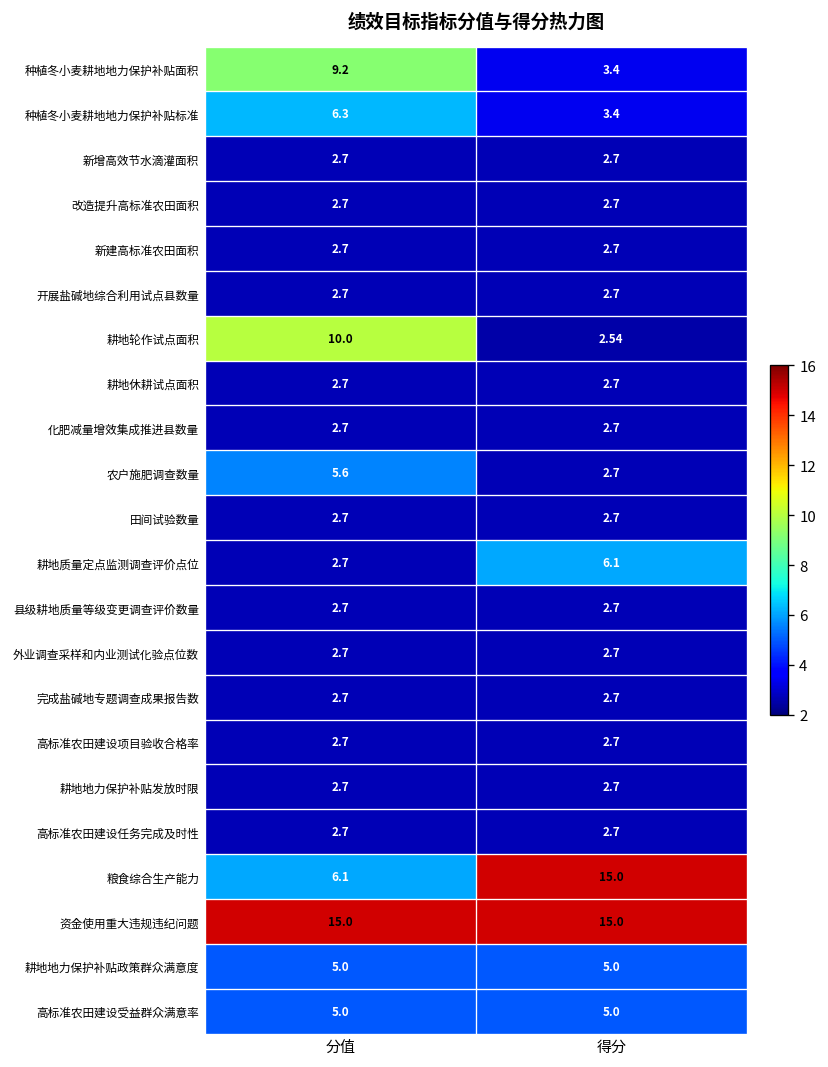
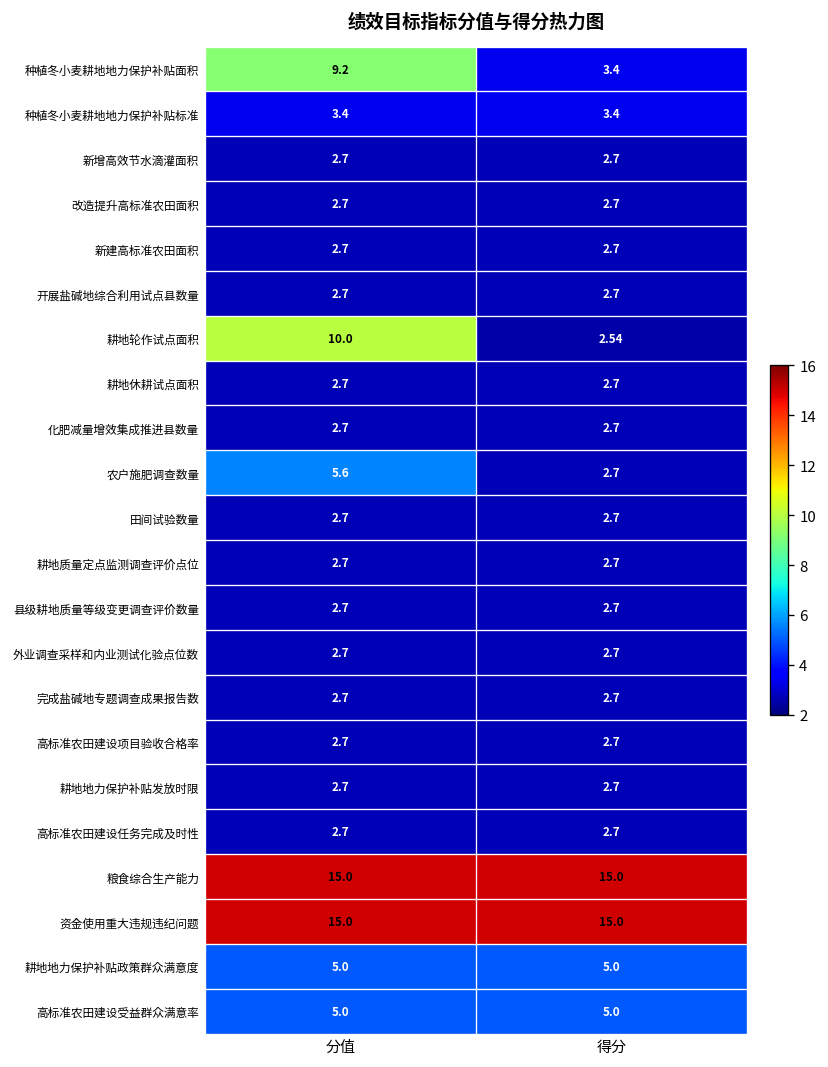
种植冬小麦耕地地力保护补贴标准, 分值: 6.3 -> 3.4
耕地质量定点监测调查评价点位, 得分: 6.1 -> 2.7
粮食综合生产能力, 分值: 6.1 -> 15.0
